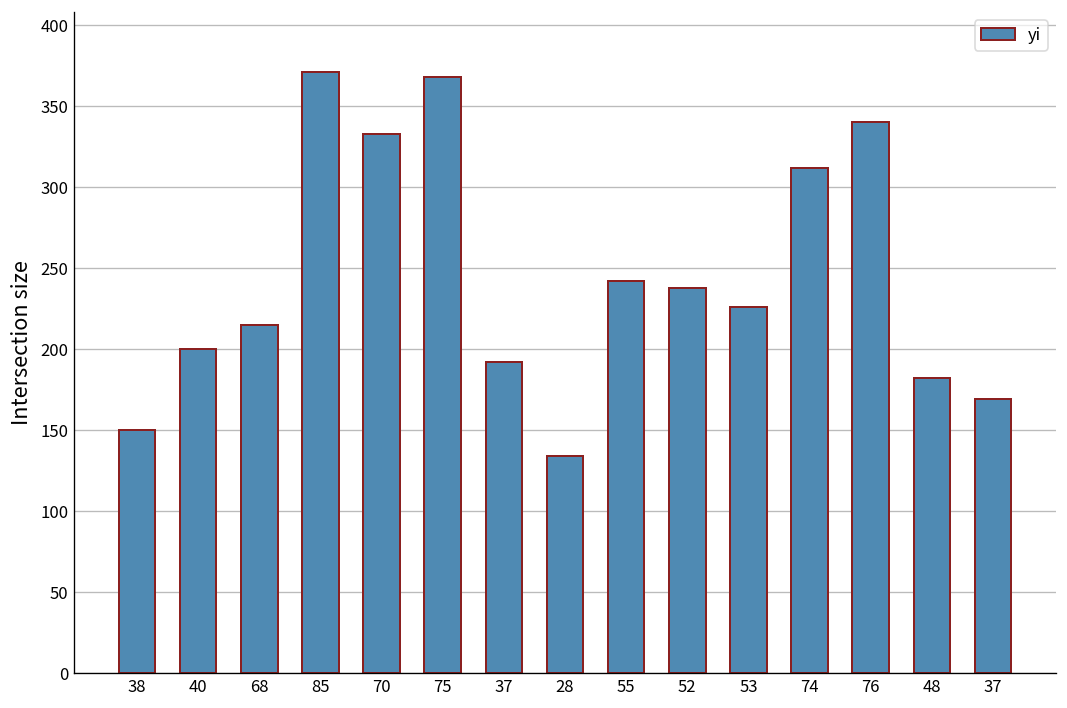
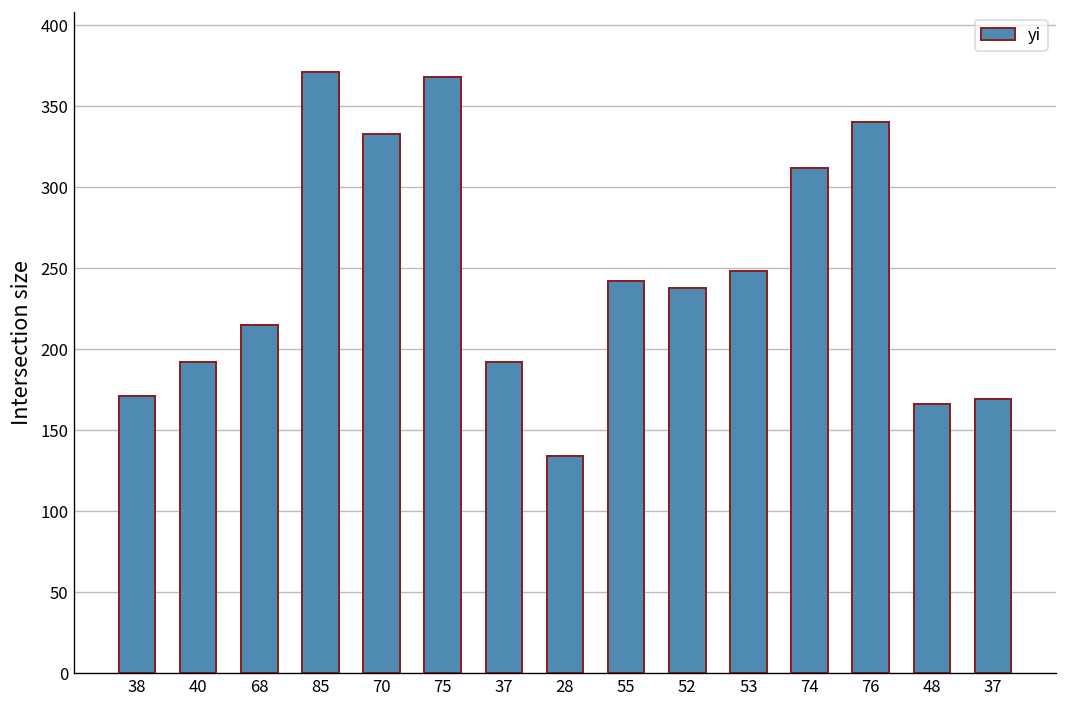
38: 150 -> 171
40: 200 -> 192
53: 226 -> 248
48: 182 -> 166
